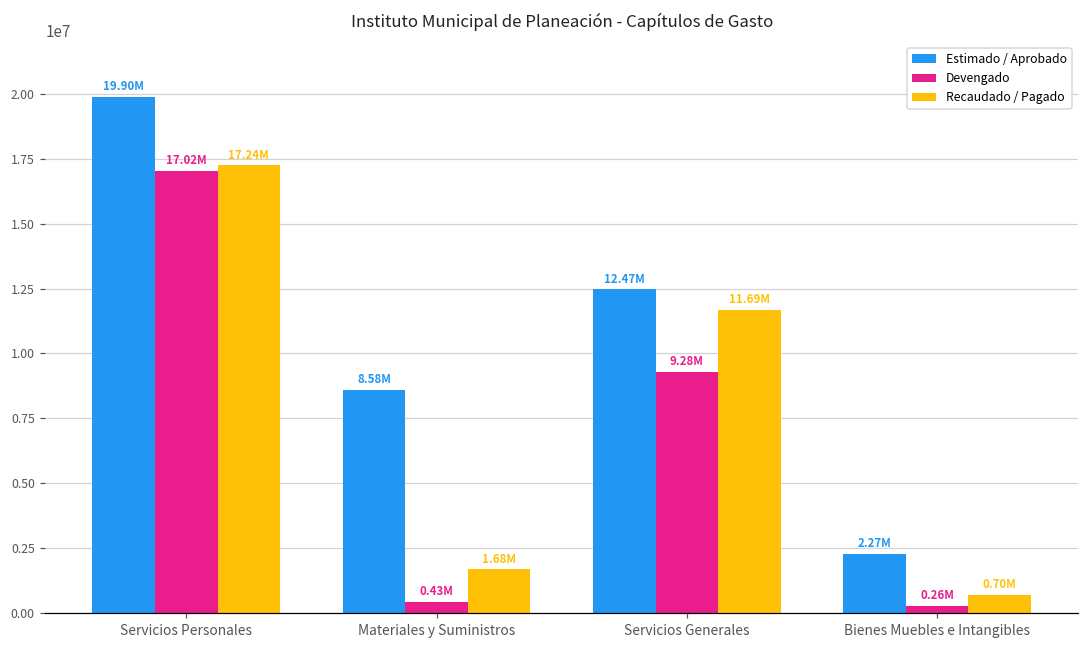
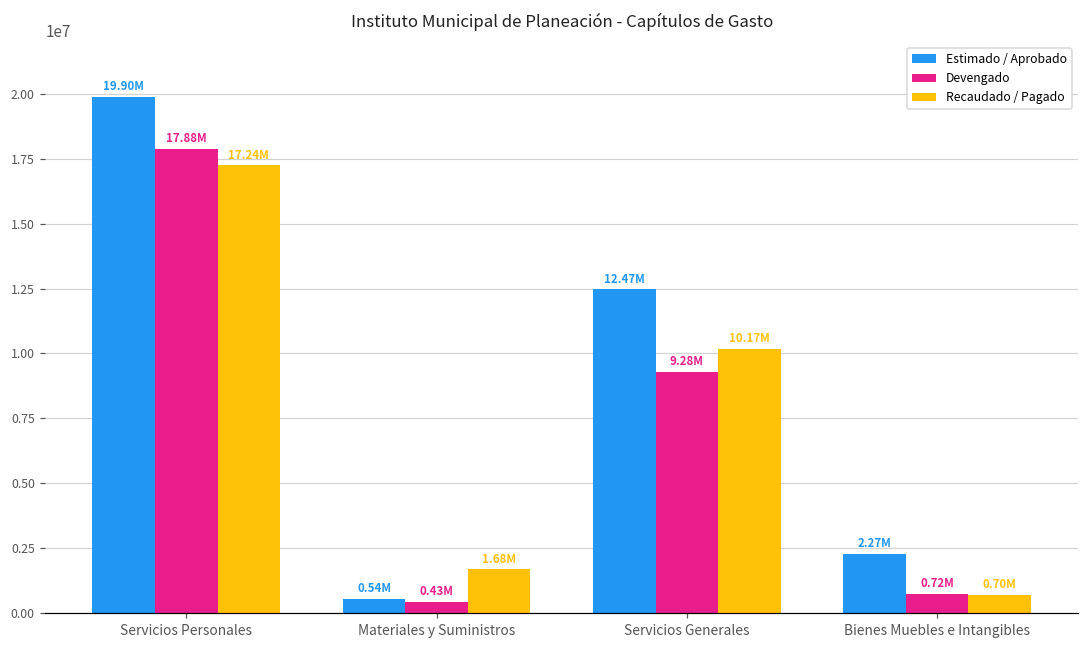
Devengado, Servicios Personales: 17.02M -> 17.88M
Estimado / Aprobado, Materiales y Suministros: 8.58M -> 0.54M
Recaudado / Pagado, Servicios Generales: 11.69M -> 10.17M
Devengado, Bienes Muebles e Intangibles: 0.26M -> 0.72M
